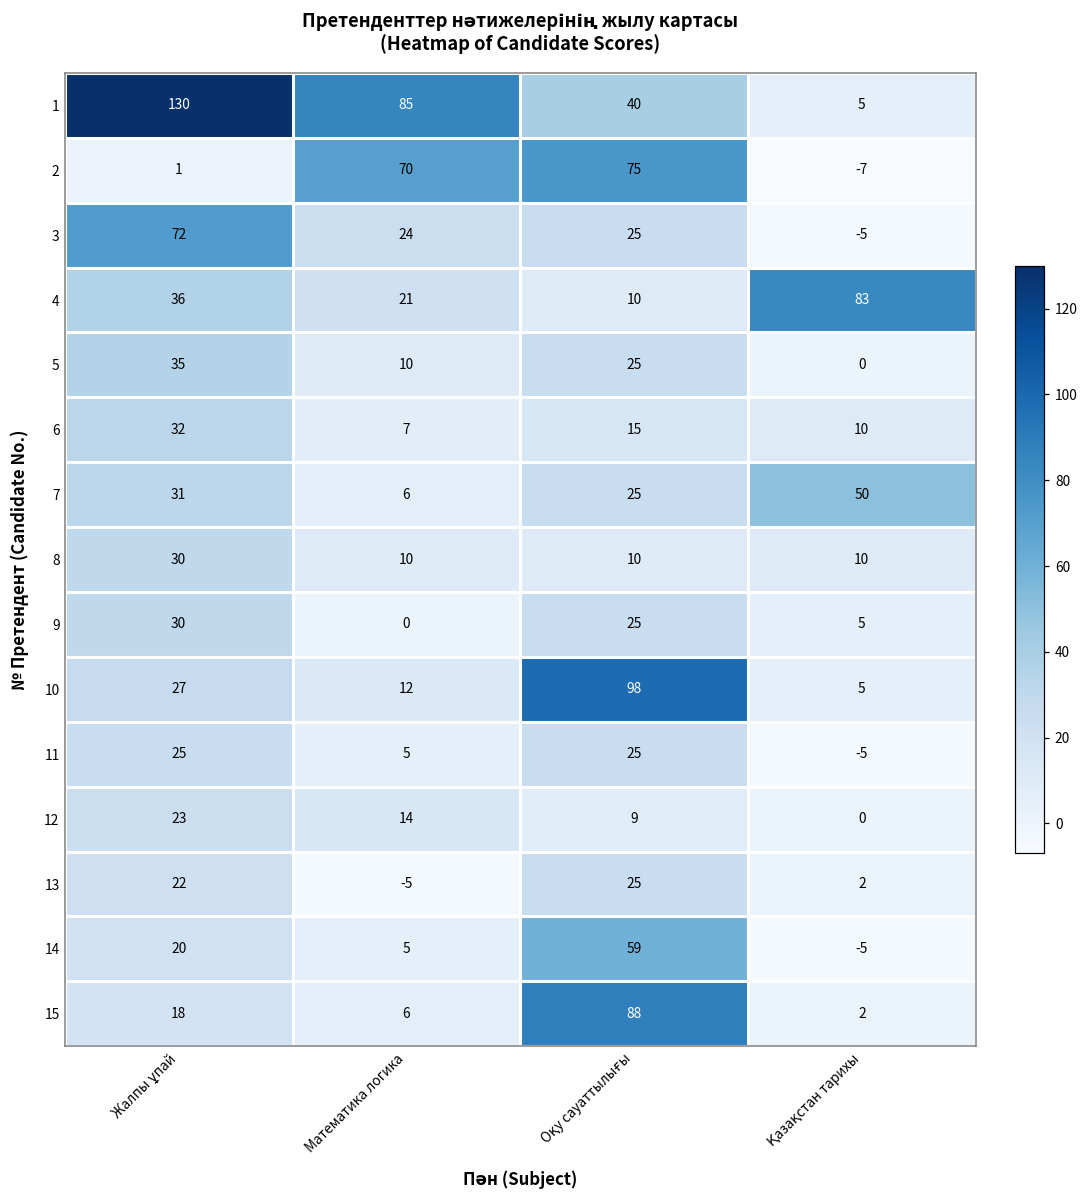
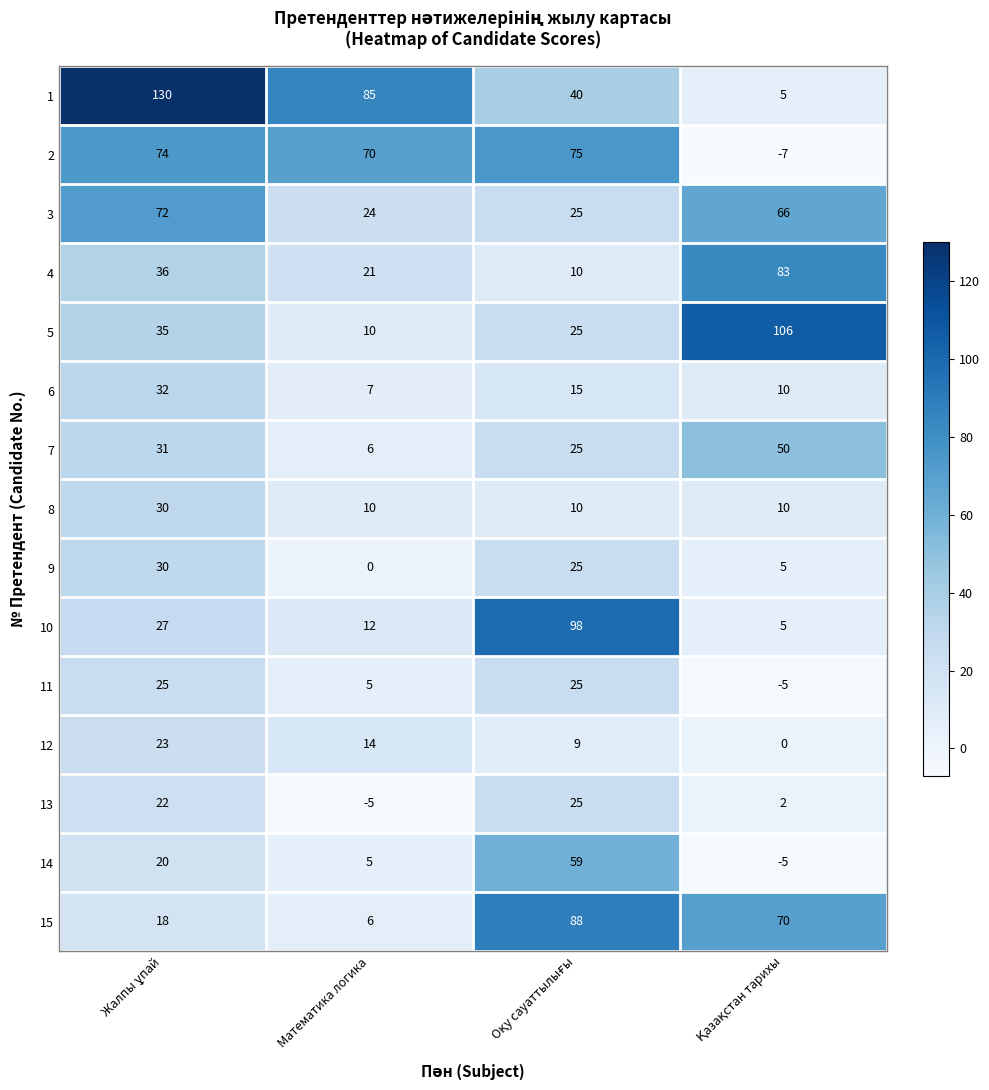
2, Жалпы ұпай: 1 -> 74
3, Қазақстан тарихы: -5 -> 66
5, Қазақстан тарихы: 0 -> 106
15, Қазақстан тарихы: 2 -> 70
